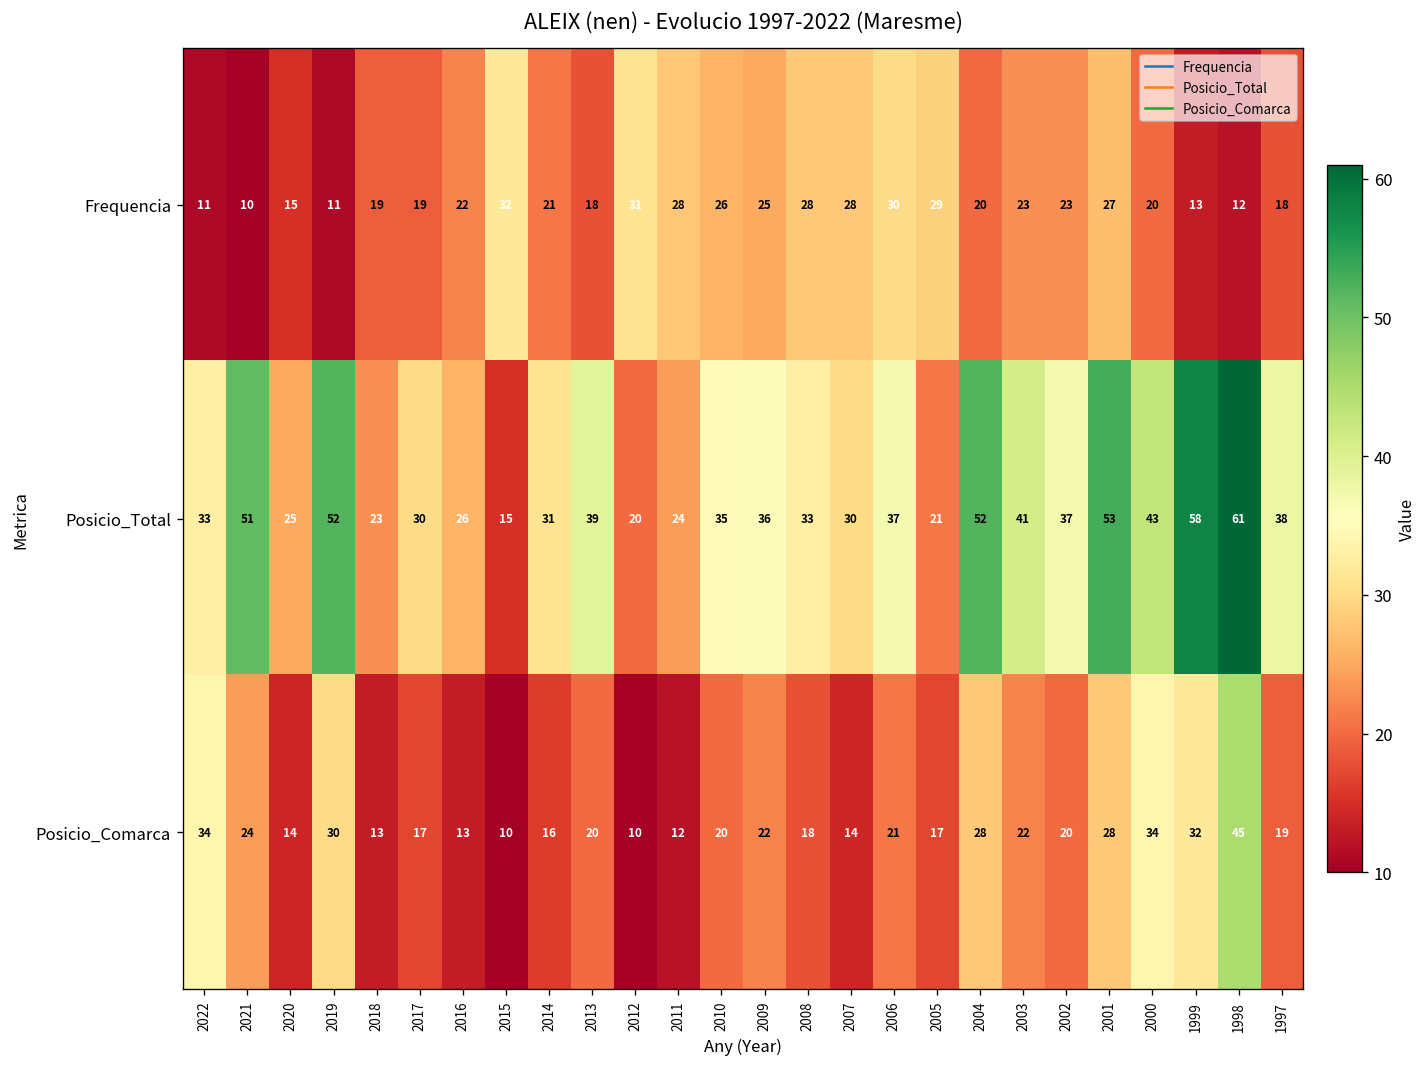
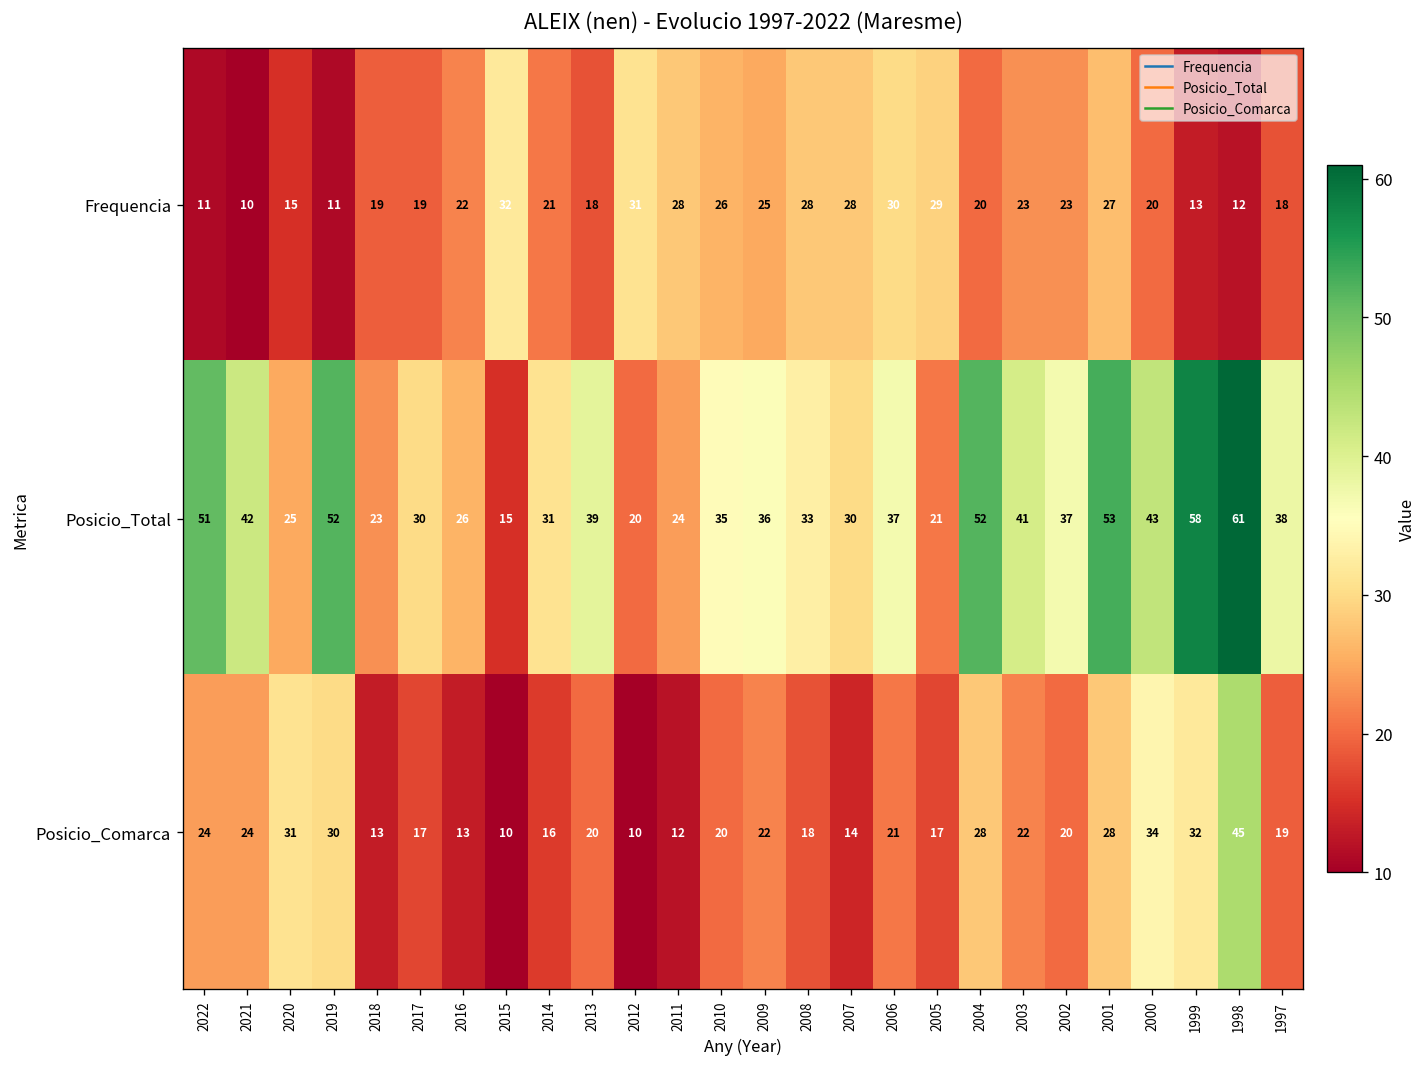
Posicio_Total, 2022: 33 -> 51
Posicio_Total, 2021: 51 -> 42
Posicio_Comarca, 2022: 34 -> 24
Posicio_Comarca, 2020: 14 -> 31
